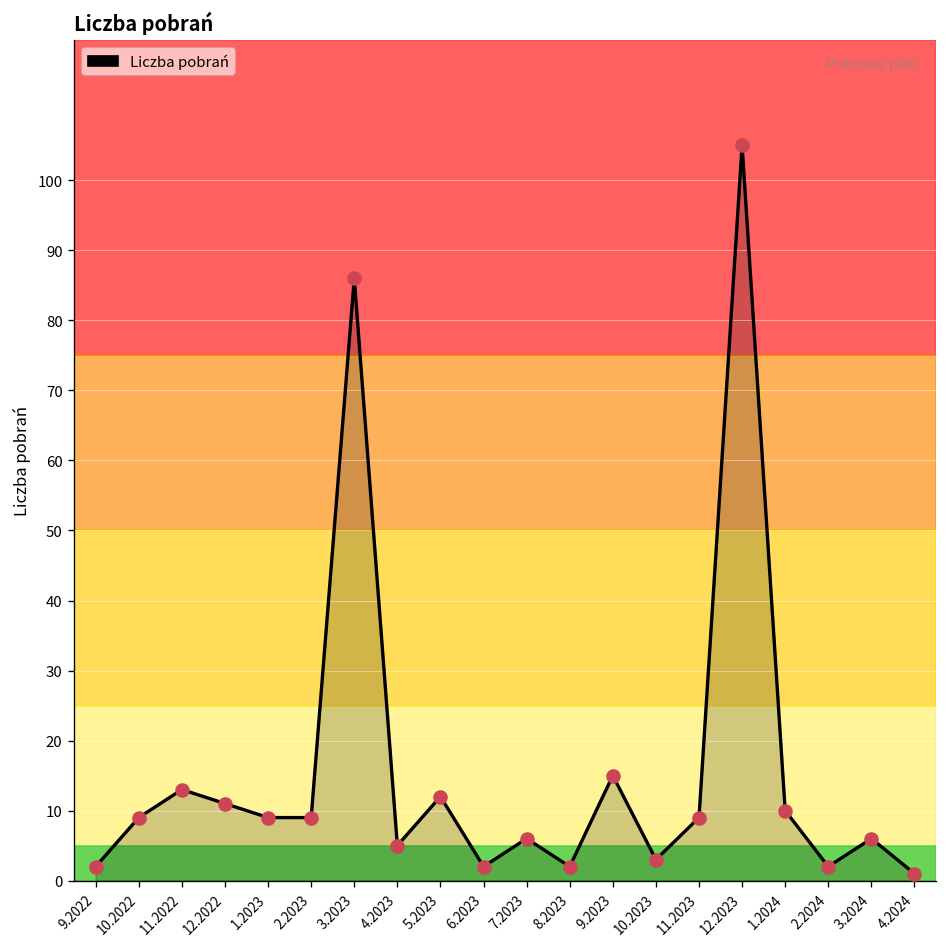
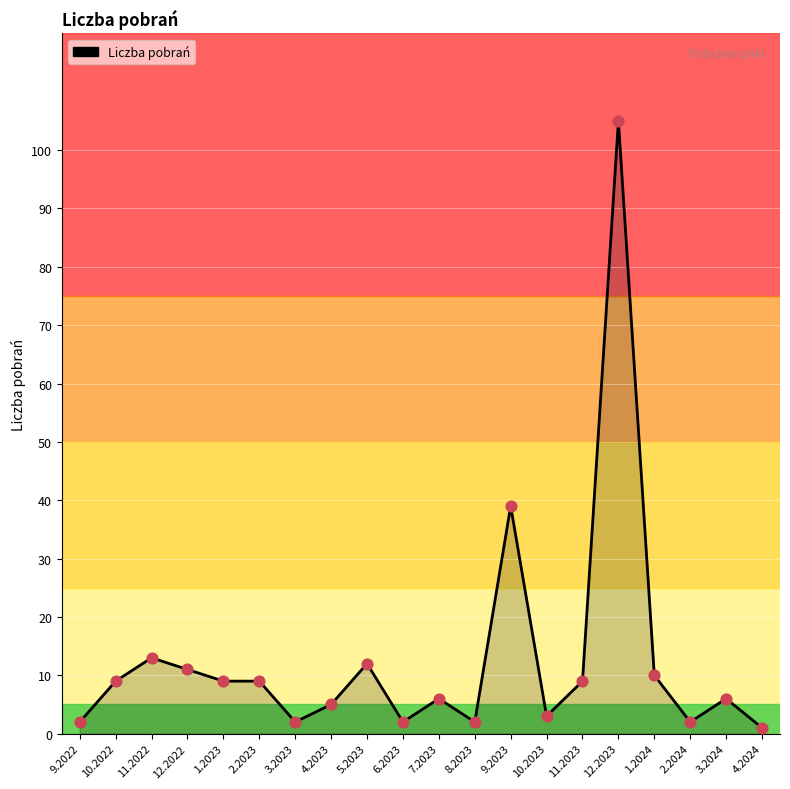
3.2023: 86 -> 2
9.2023: 15 -> 39
